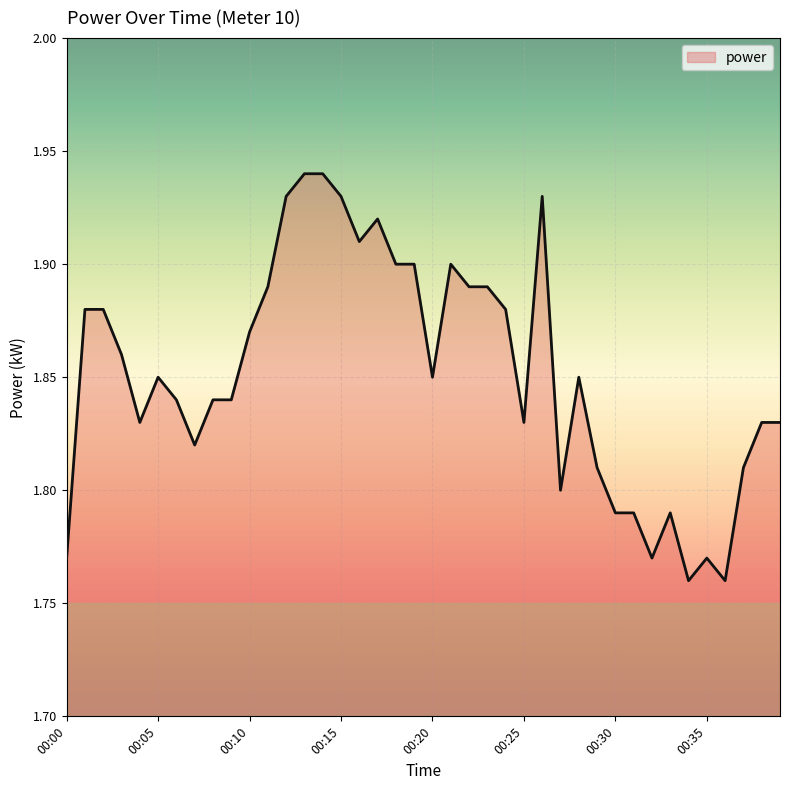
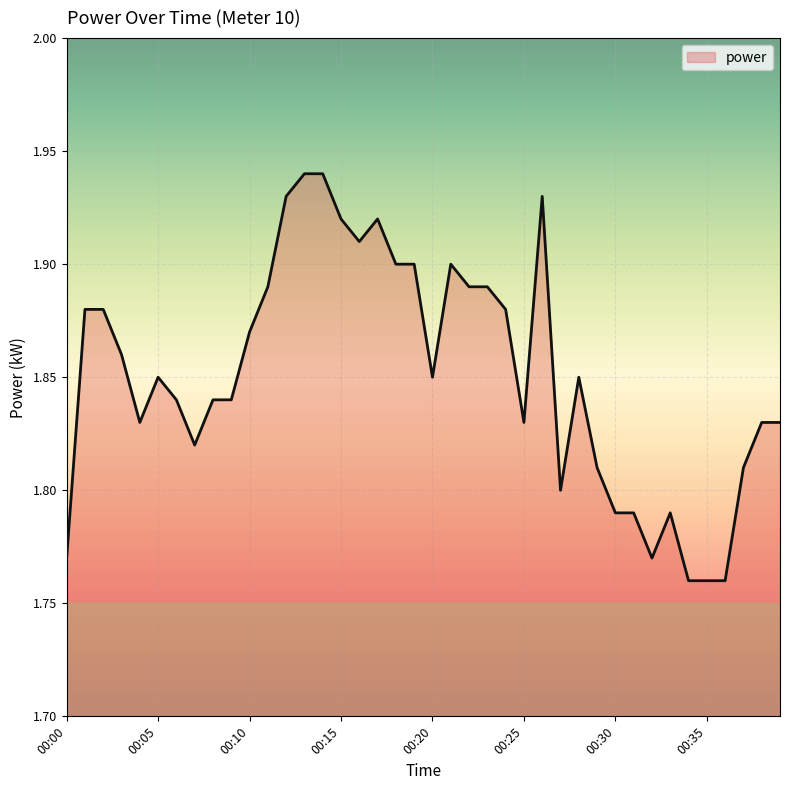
00:15: 1.93 -> 1.92
00:35: 1.77 -> 1.76
